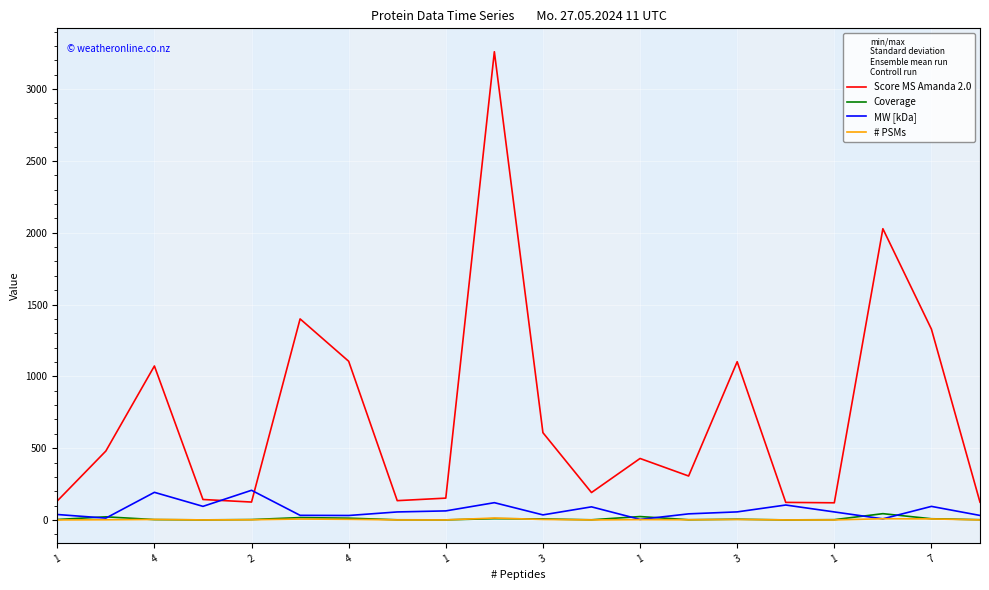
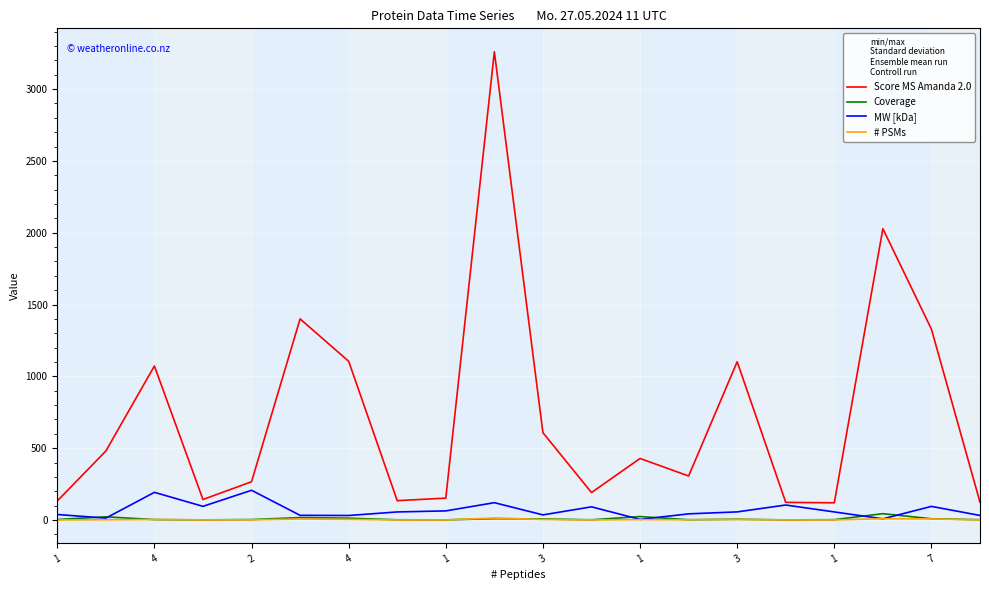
Score MS Amanda 2.0, 2: 130 -> 270
